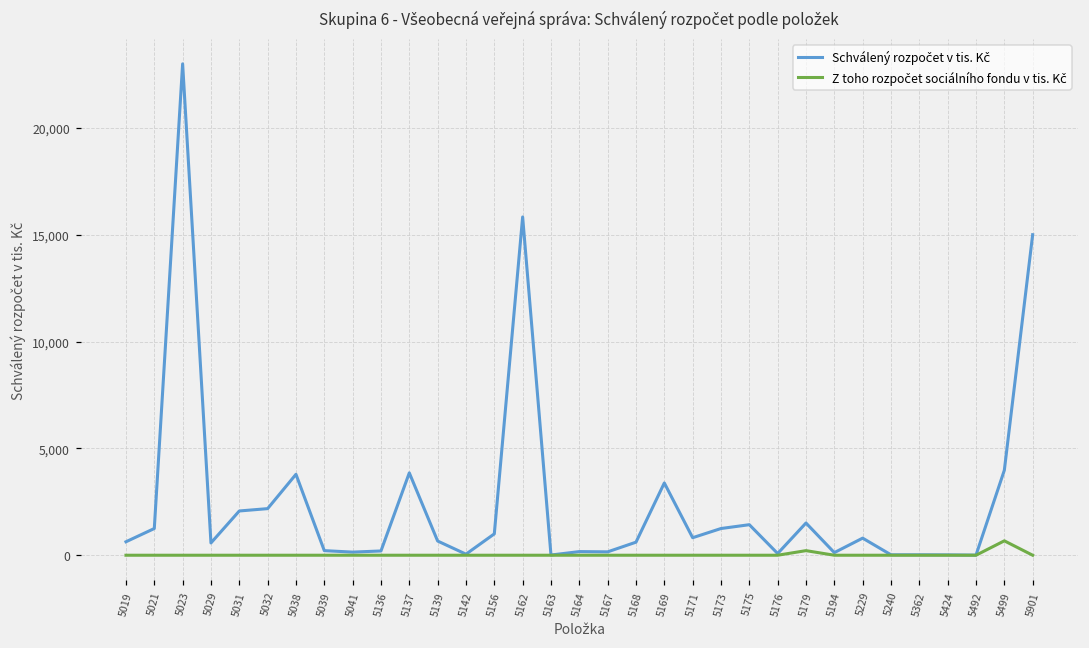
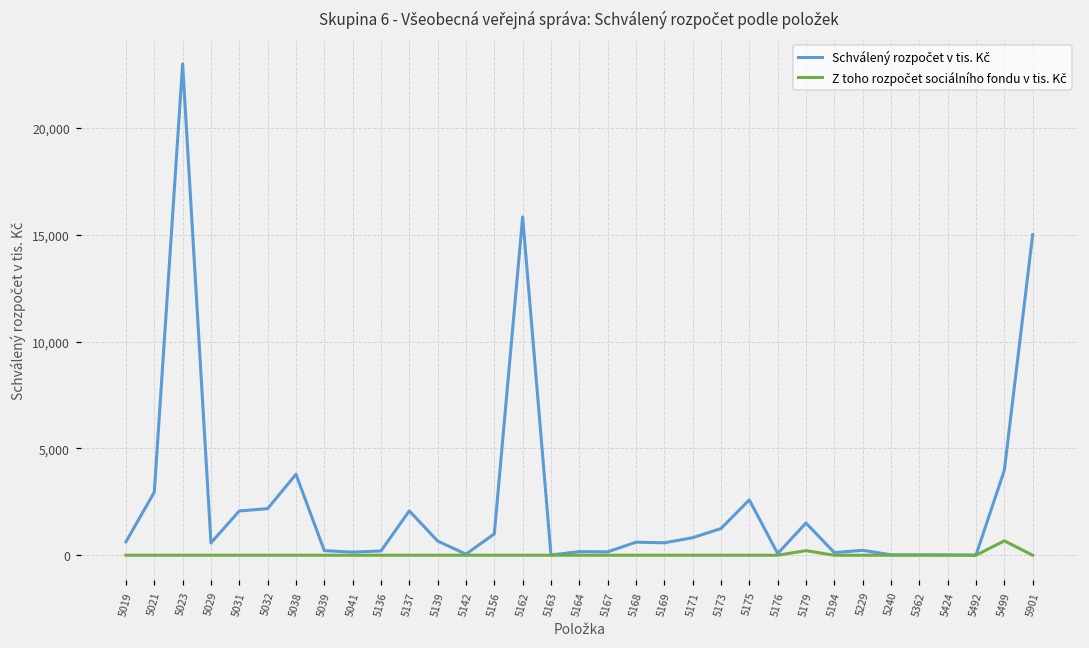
Schválený rozpočet v tis. Kč, 5021: 1,300 -> 3,000
Schválený rozpočet v tis. Kč, 5137: 3,900 -> 2,100
Schválený rozpočet v tis. Kč, 5169: 3,400 -> 600
Schválený rozpočet v tis. Kč, 5175: 1,400 -> 2,600
Schválený rozpočet v tis. Kč, 5229: 800 -> 200
